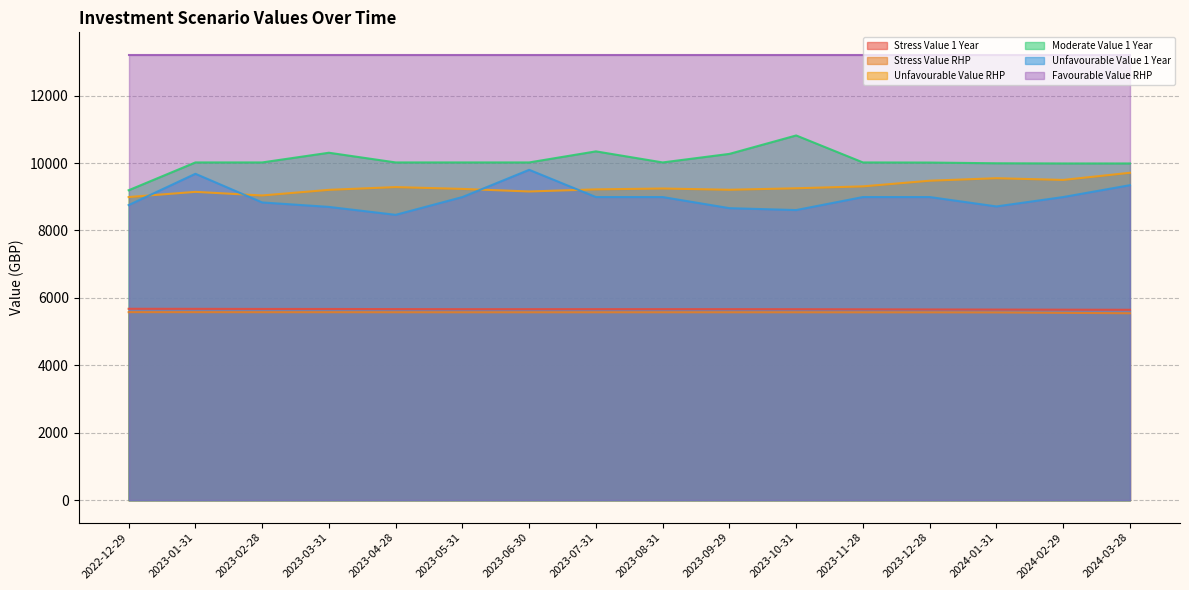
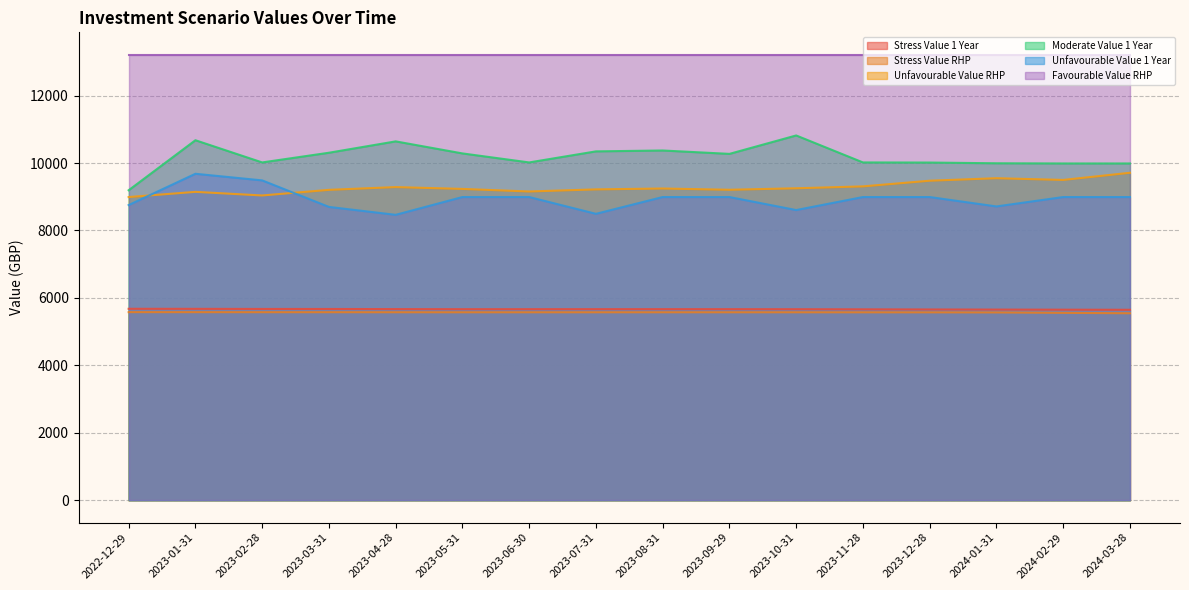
Moderate Value 1 Year, 2023-01-31: 10000 -> 10700
Unfavourable Value 1 Year, 2023-02-28: 8800 -> 9500
Moderate Value 1 Year, 2023-04-28: 10000 -> 10600
Moderate Value 1 Year, 2023-05-31: 10000 -> 10300
Unfavourable Value 1 Year, 2023-06-30: 9800 -> 9000
Unfavourable Value 1 Year, 2023-07-31: 9000 -> 8500
Moderate Value 1 Year, 2023-08-31: 10000 -> 10400
Unfavourable Value 1 Year, 2023-09-29: 8700 -> 9000
Unfavourable Value 1 Year, 2024-03-28: 9300 -> 9000
